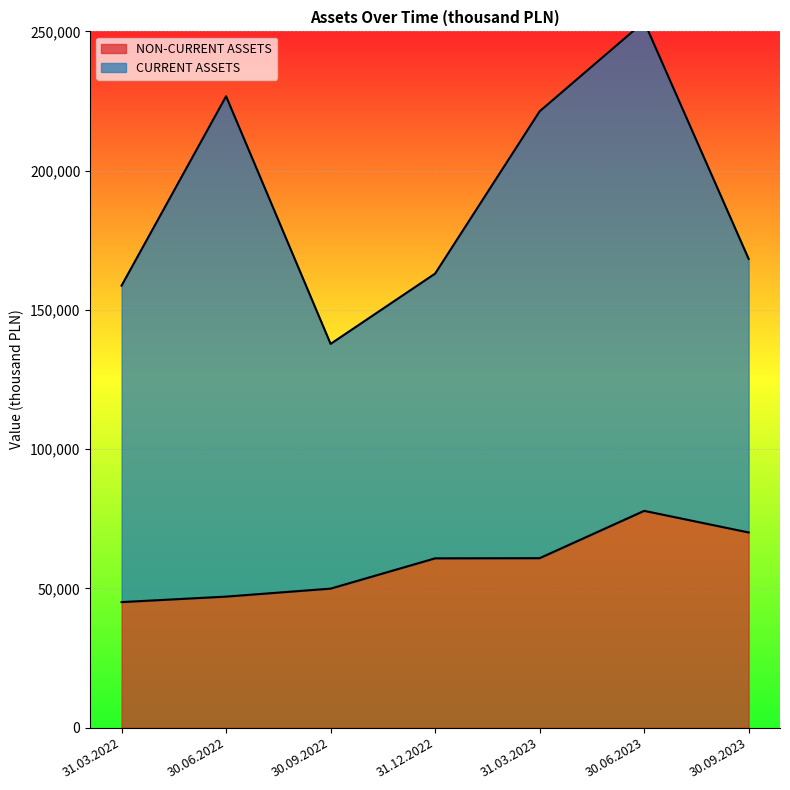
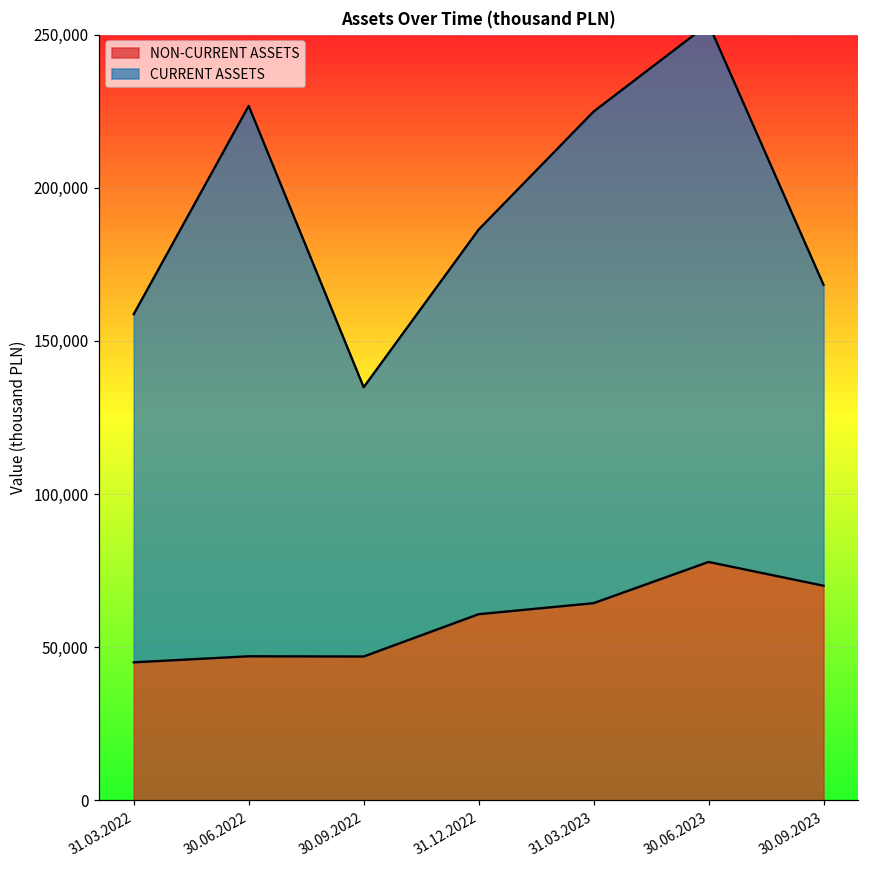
NON-CURRENT ASSETS, 30.09.2022: 50,000 -> 47,000
CURRENT ASSETS, 31.12.2022: 102,000 -> 126,000
NON-CURRENT ASSETS, 31.03.2023: 61,000 -> 64,000
